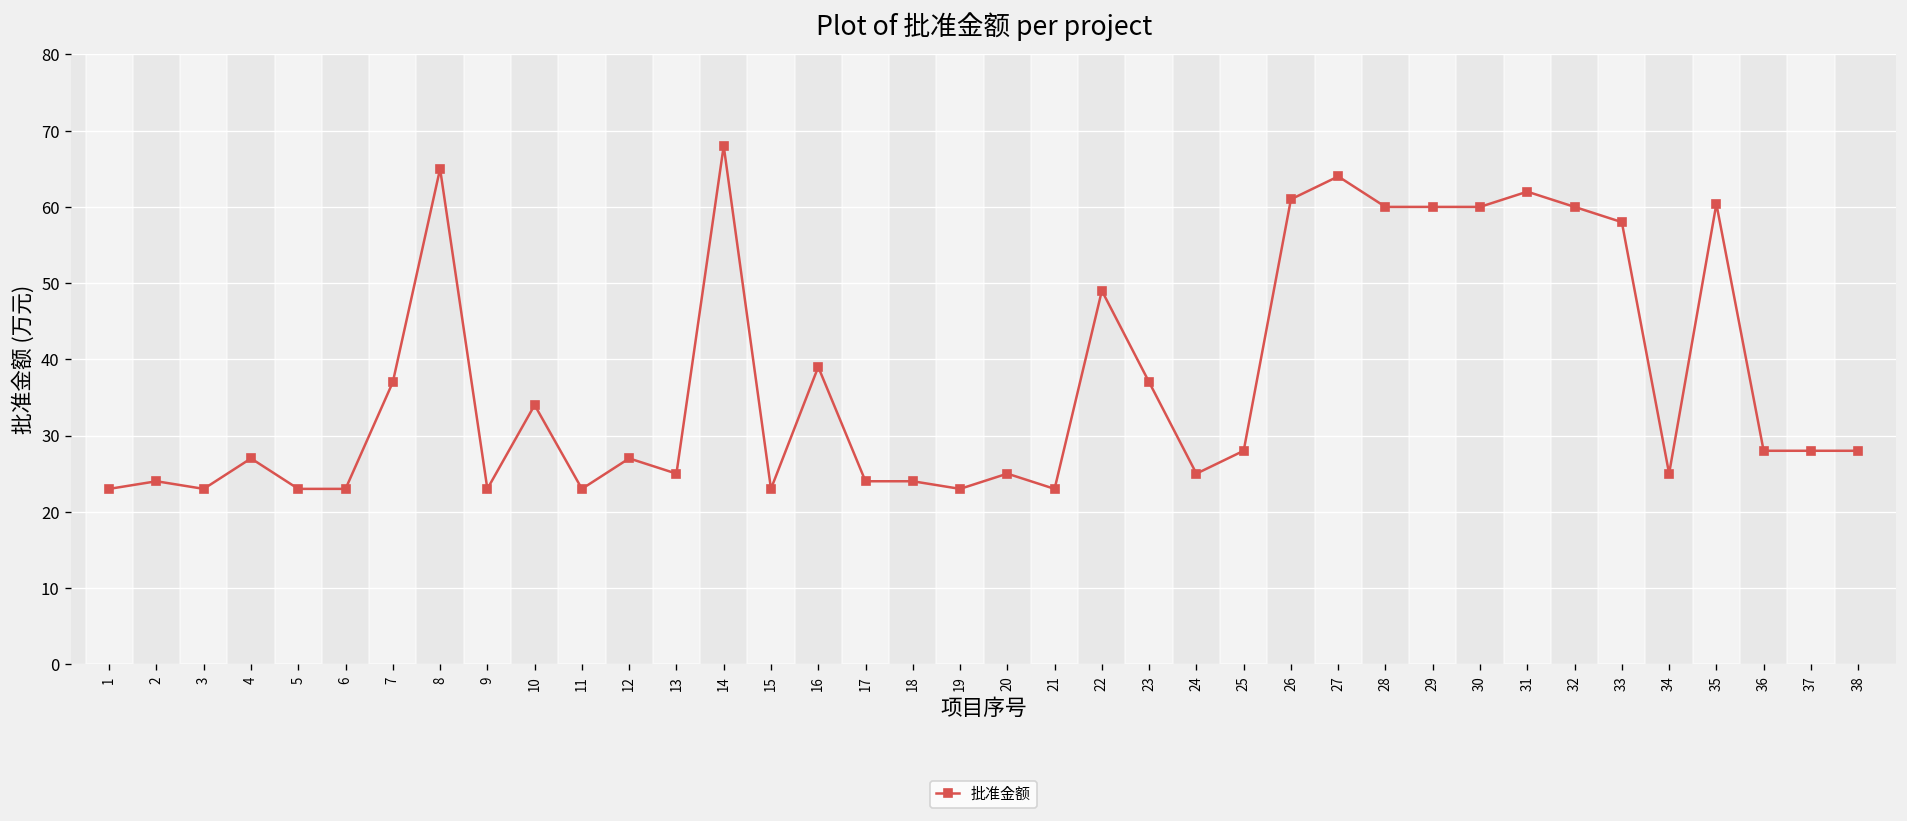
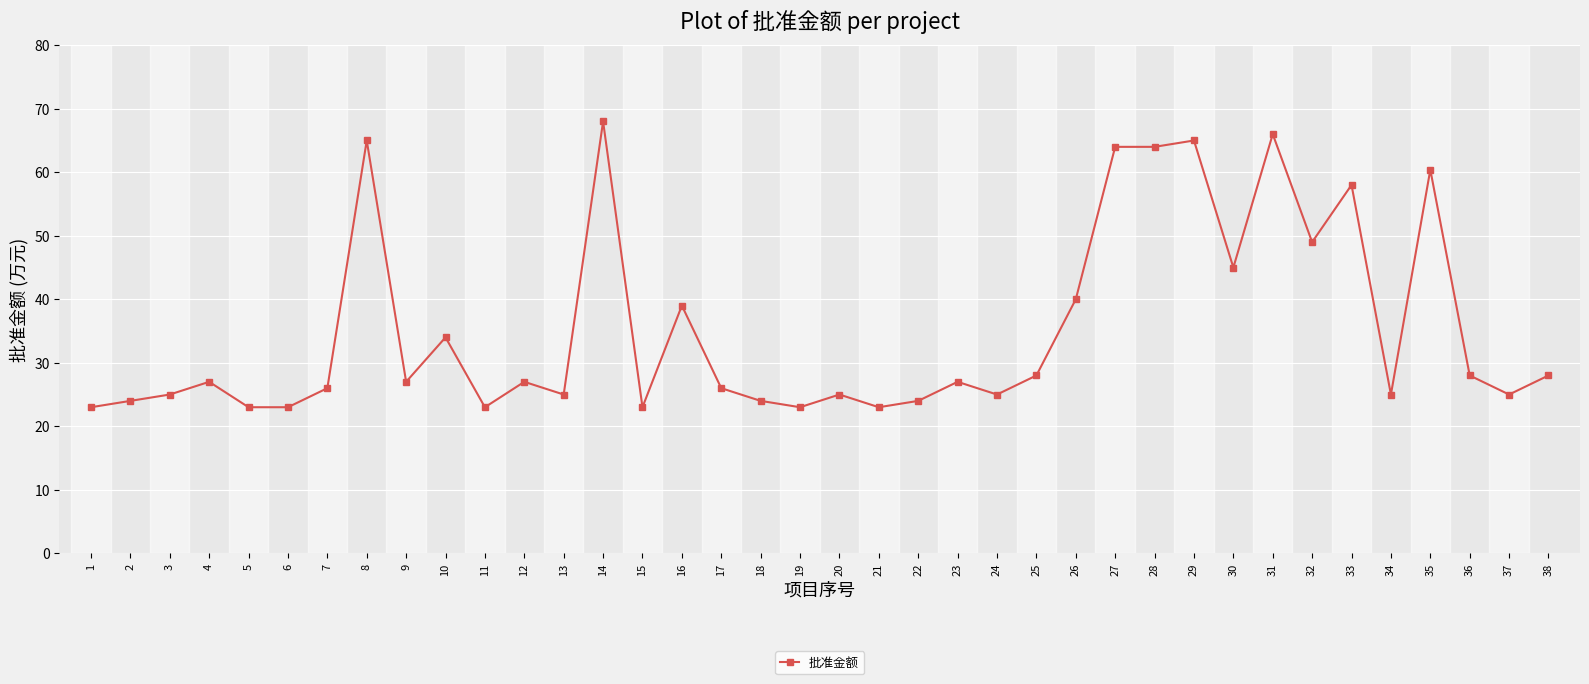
3: 23 -> 25
7: 37 -> 26
9: 23 -> 27
17: 24 -> 26
22: 49 -> 24
23: 37 -> 27
26: 61 -> 40
28: 60 -> 64
29: 60 -> 65
30: 60 -> 45
31: 62 -> 66
32: 60 -> 49
37: 28 -> 25
